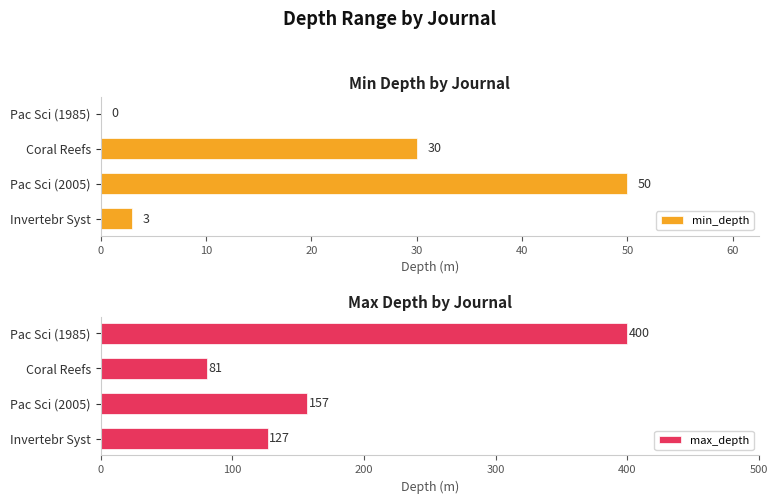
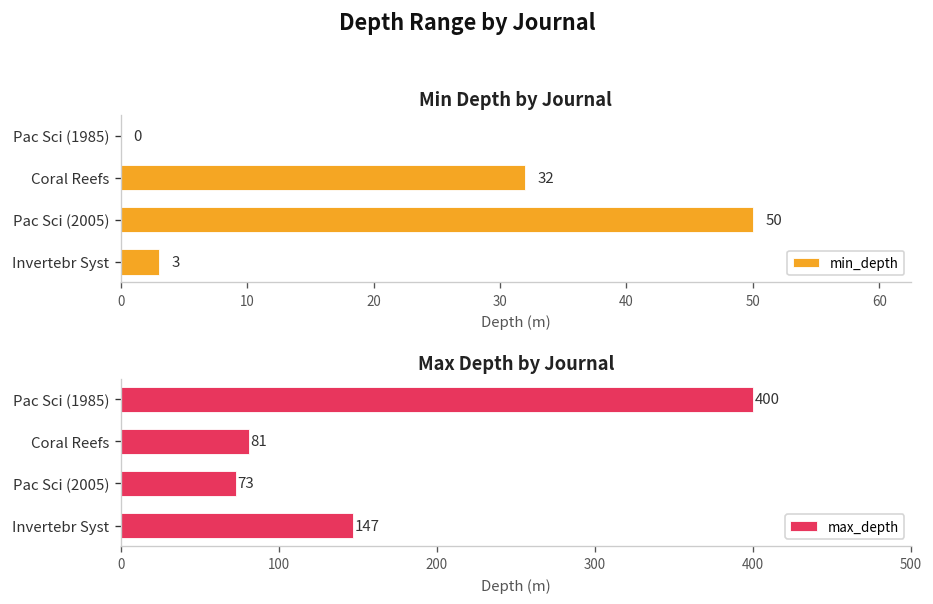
Min Depth by Journal, Coral Reefs: 30 -> 32
Max Depth by Journal, Pac Sci (2005): 157 -> 73
Max Depth by Journal, Invertebr Syst: 127 -> 147
